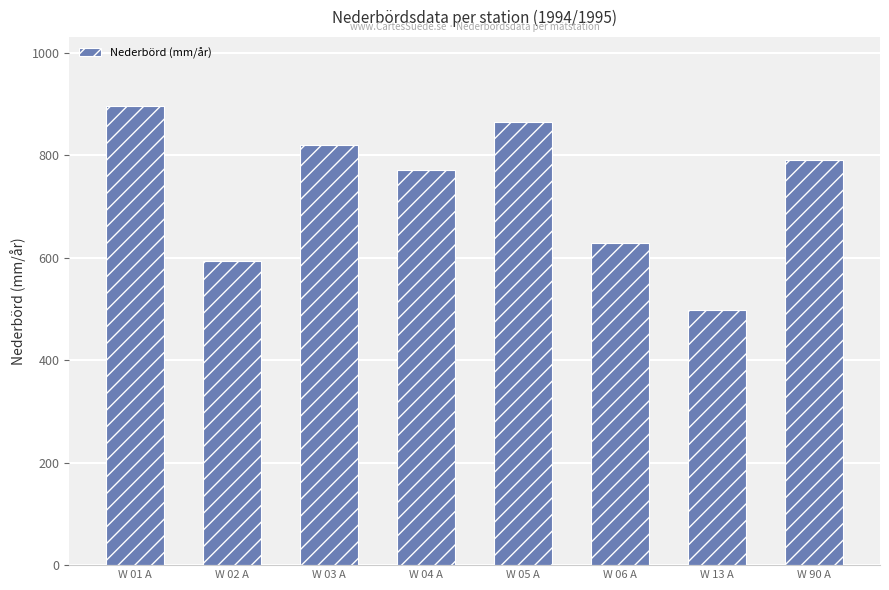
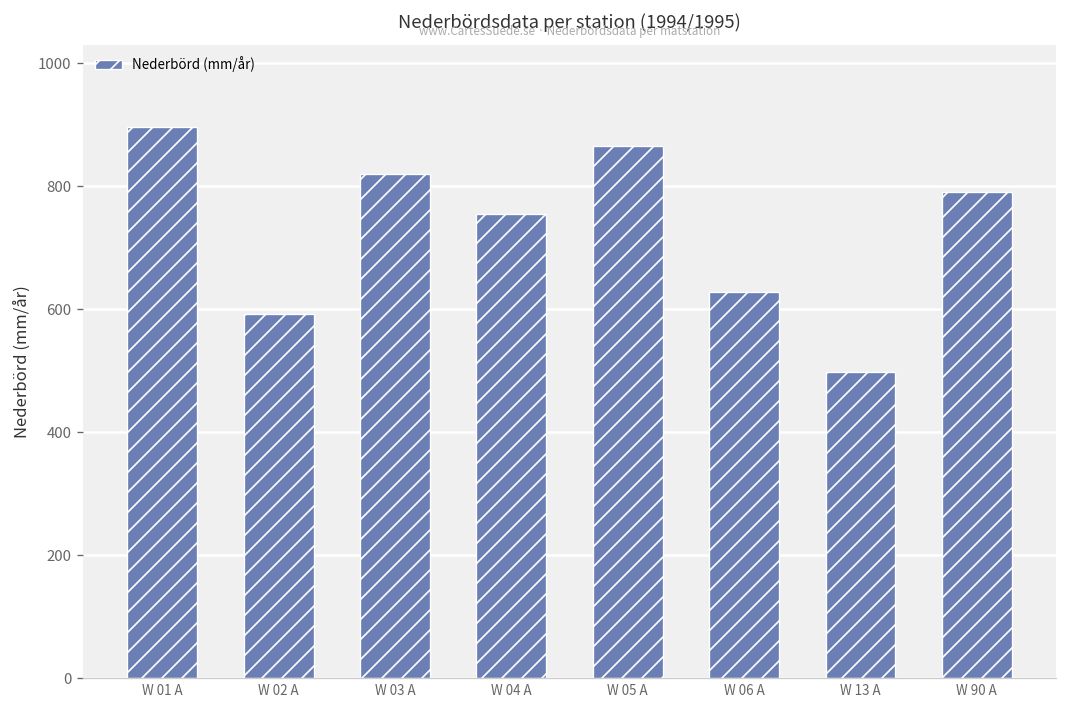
W 04 A: 770 -> 750
